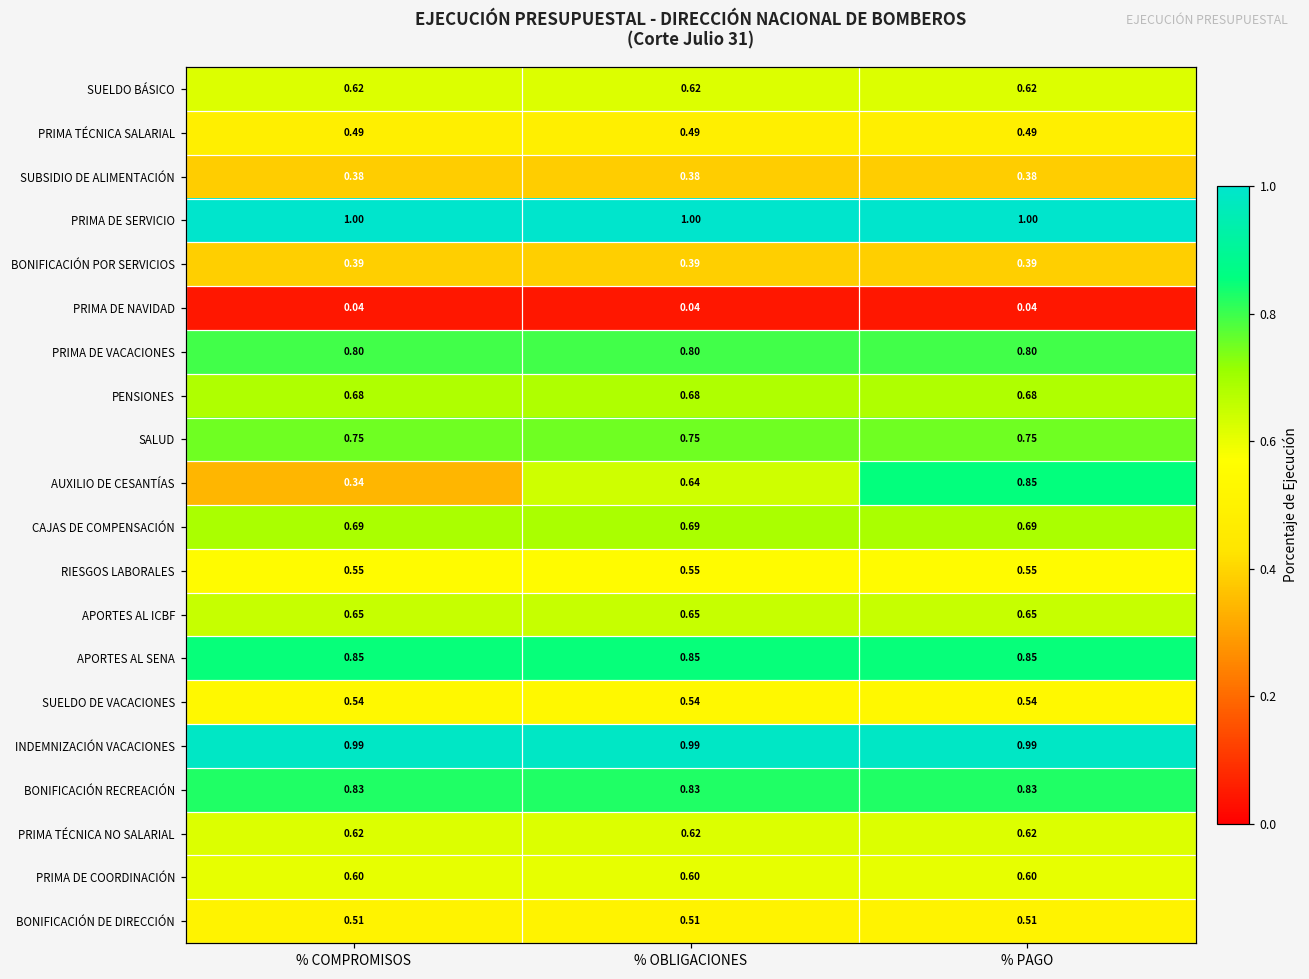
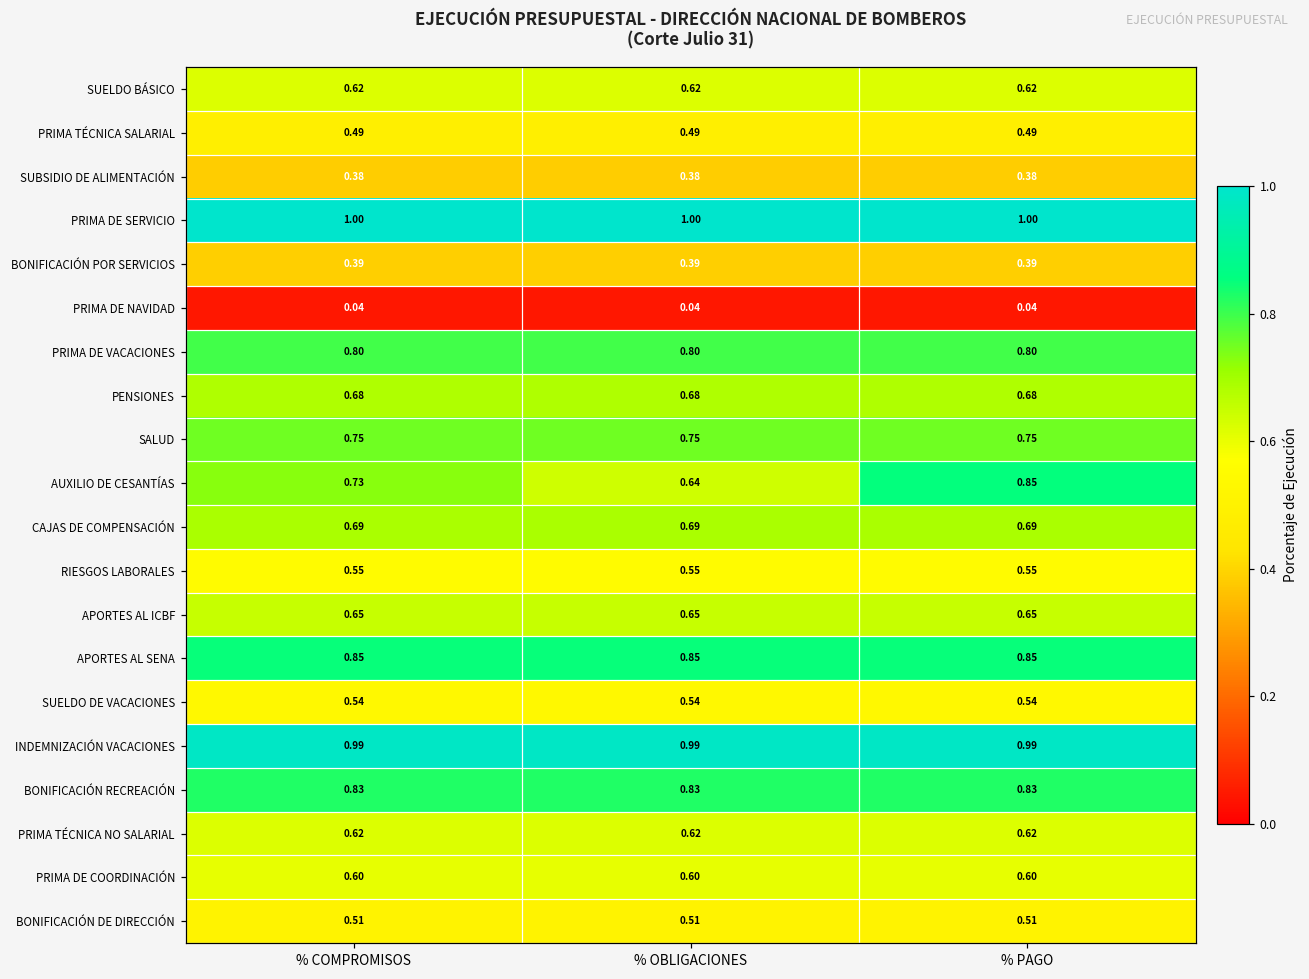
AUXILIO DE CESANTÍAS, % COMPROMISOS: 0.34 -> 0.73
